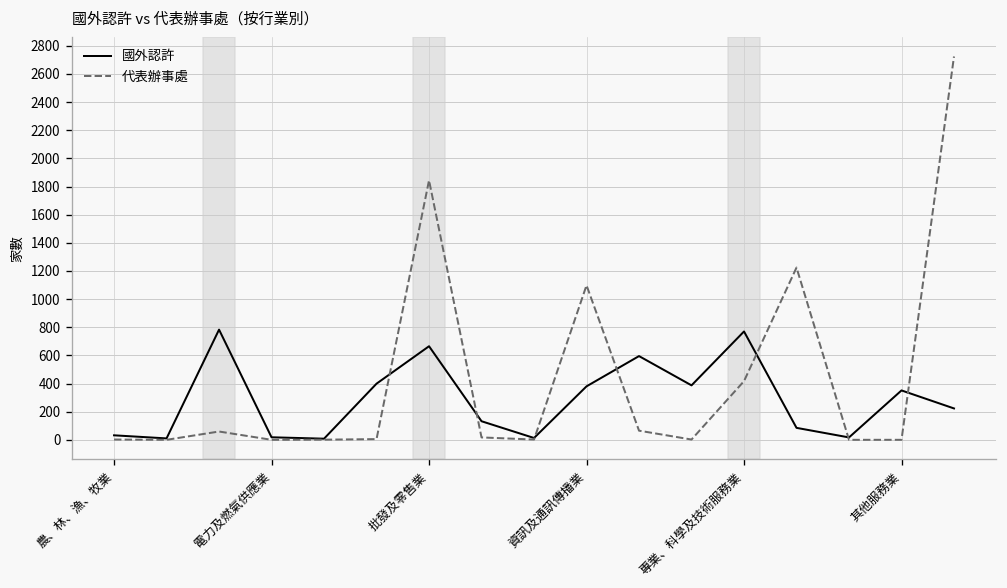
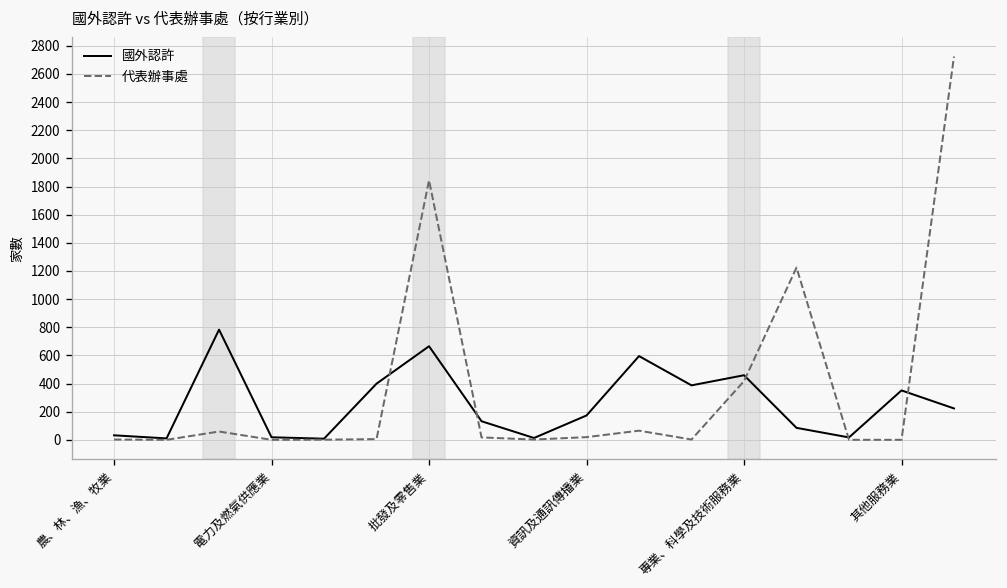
國外認許, 資訊及通訊傳播業: 380 -> 170
代表辦事處, 資訊及通訊傳播業: 1100 -> 20
國外認許, 專業、科學及技術服務業: 770 -> 460
